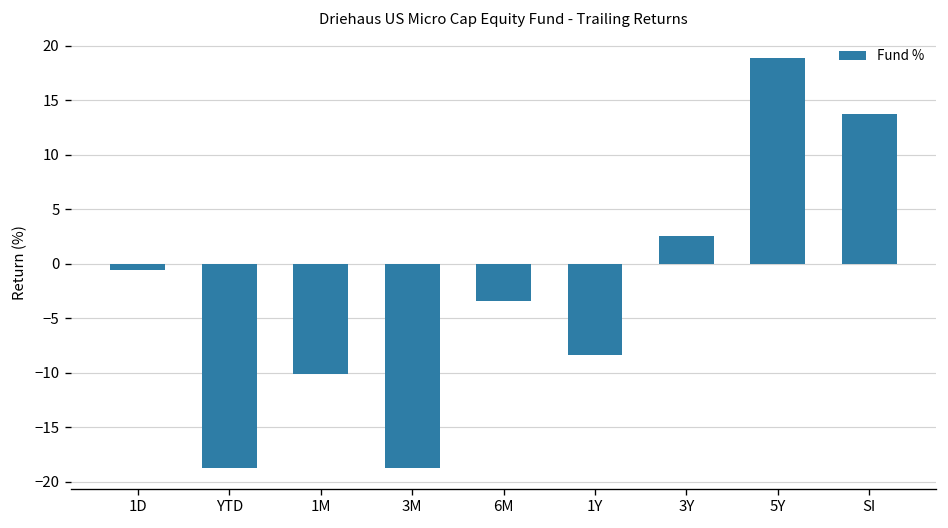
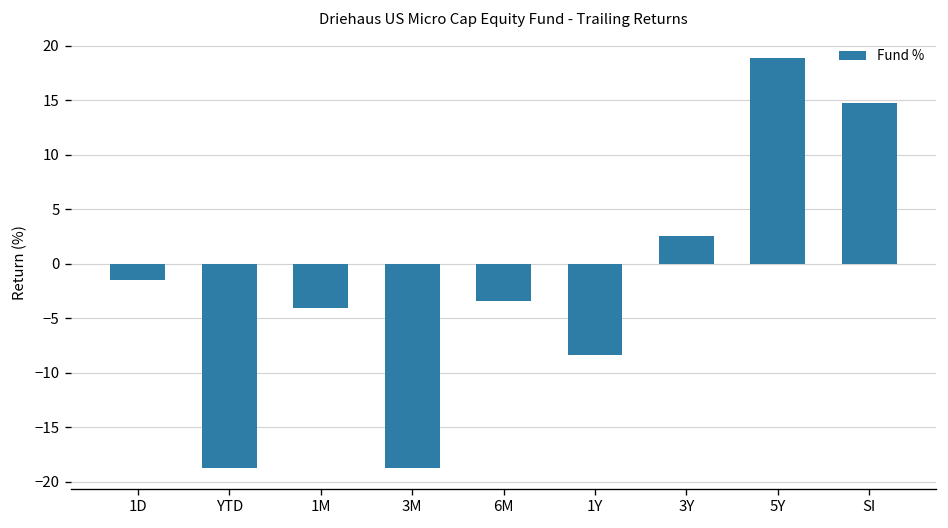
1D: -0.6 -> -1.5
1M: -10 -> -4
SI: 14 -> 15
